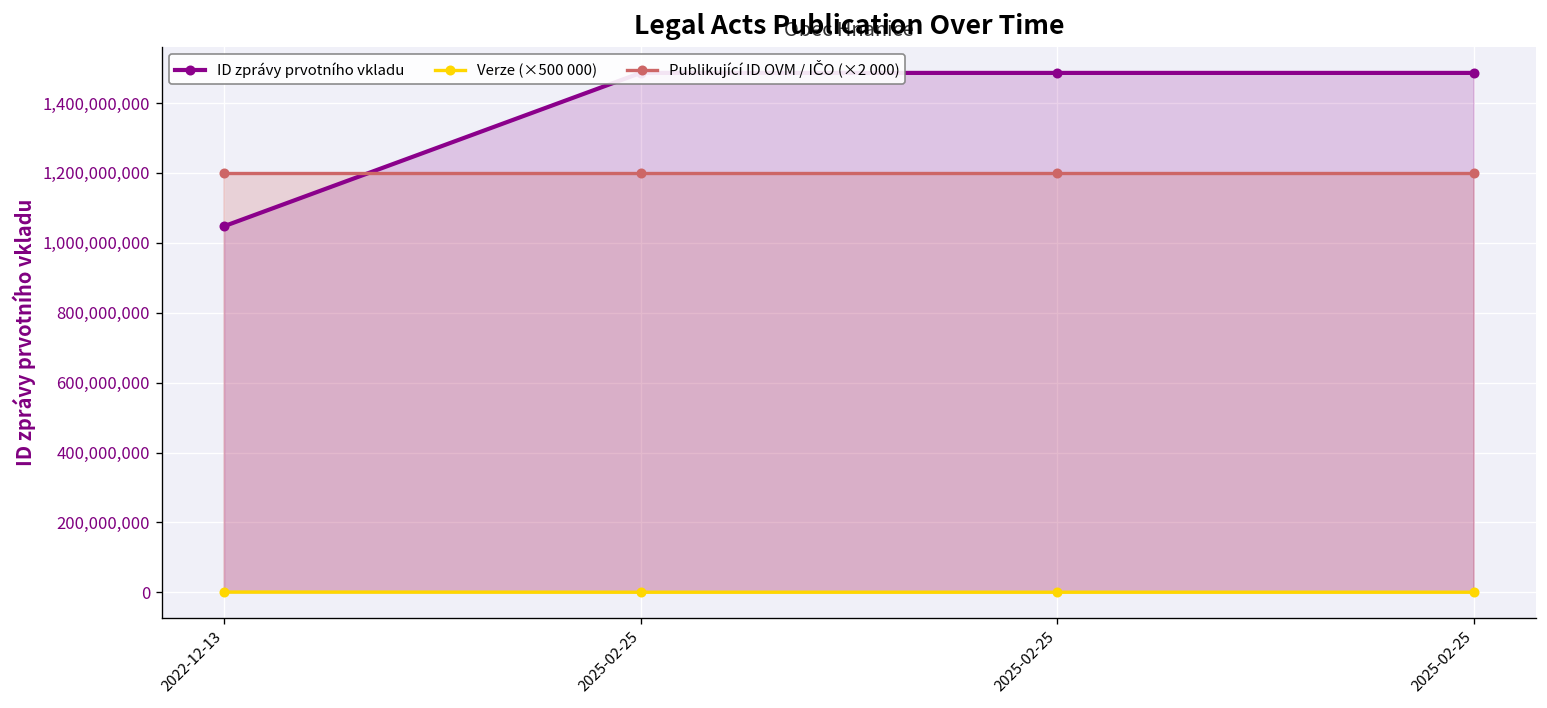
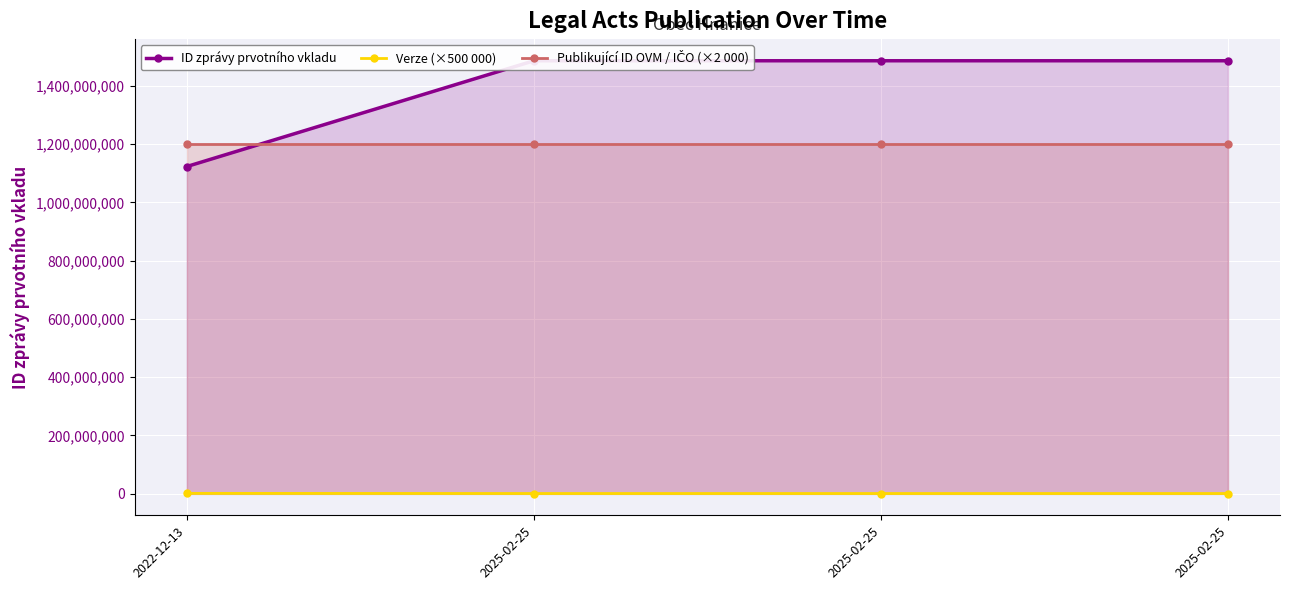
ID zprávy prvotního vkladu, 2022-12-13: 1,050,000,000 -> 1,120,000,000
